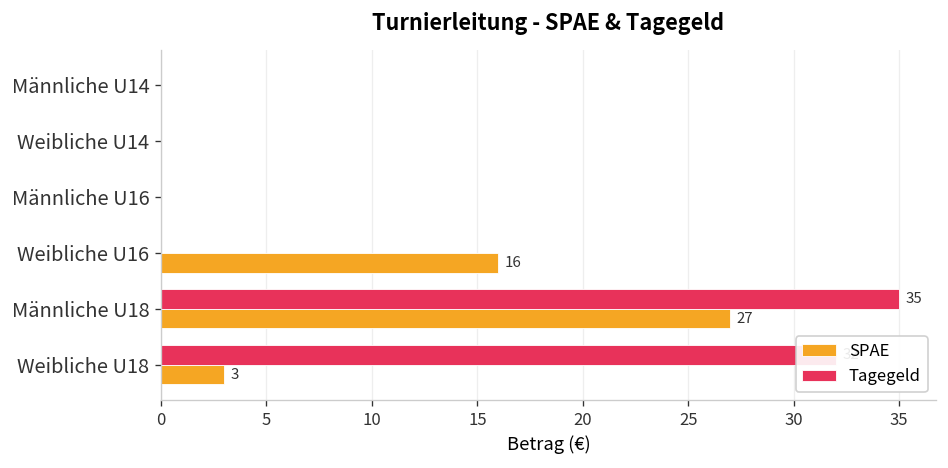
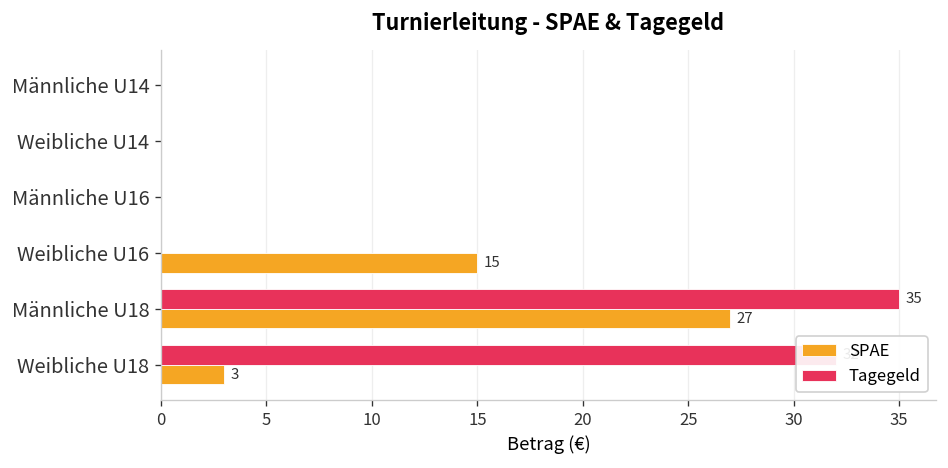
SPAE, Weibliche U16: 16 -> 15
